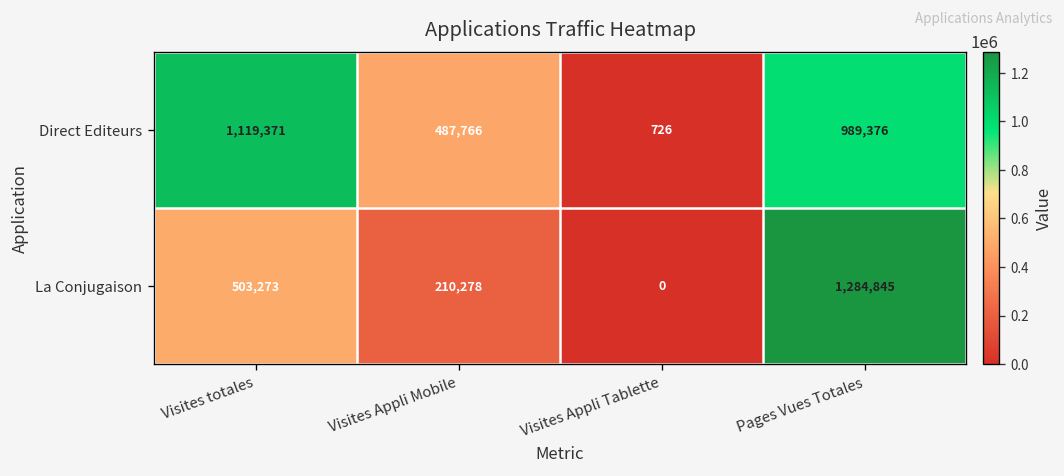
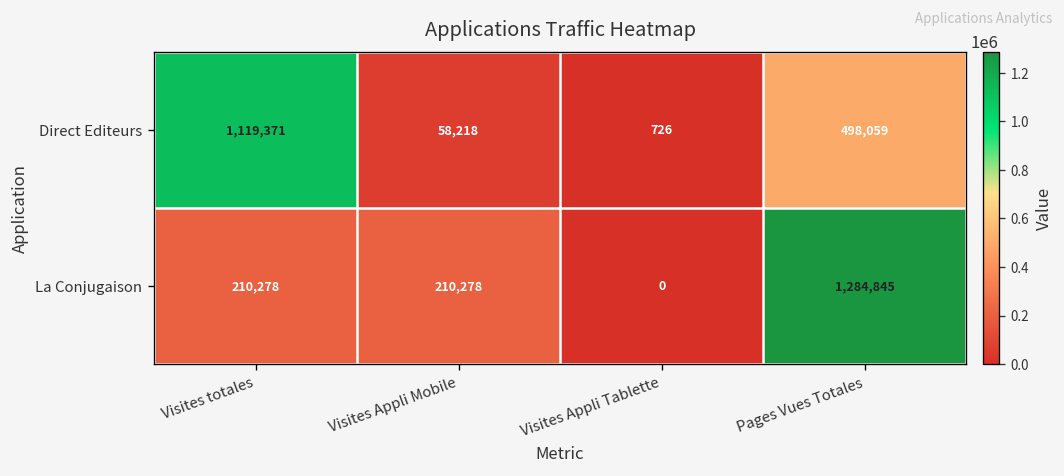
Direct Editeurs, Visites Appli Mobile: 487,766 -> 58,218
Direct Editeurs, Pages Vues Totales: 989,376 -> 498,059
La Conjugaison, Visites totales: 503,273 -> 210,278
